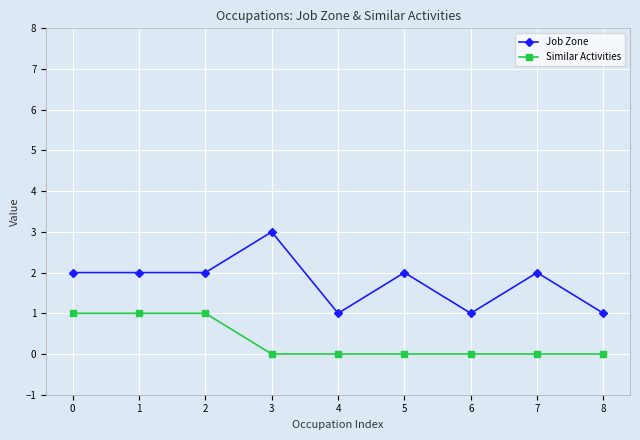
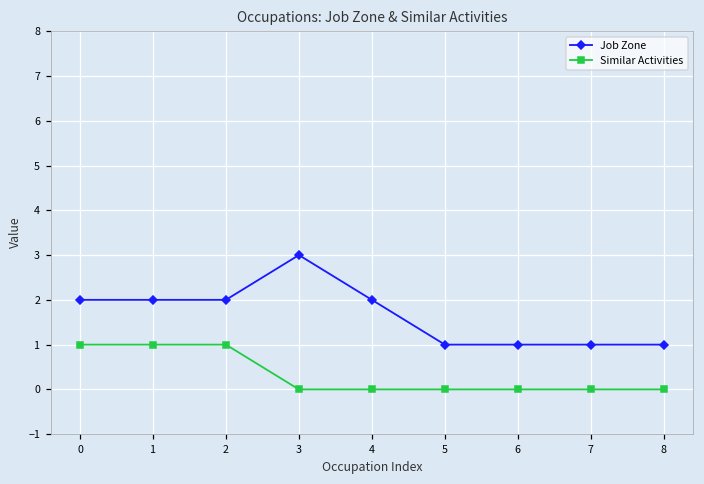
Job Zone, 4: 1 -> 2
Job Zone, 5: 2 -> 1
Job Zone, 7: 2 -> 1
